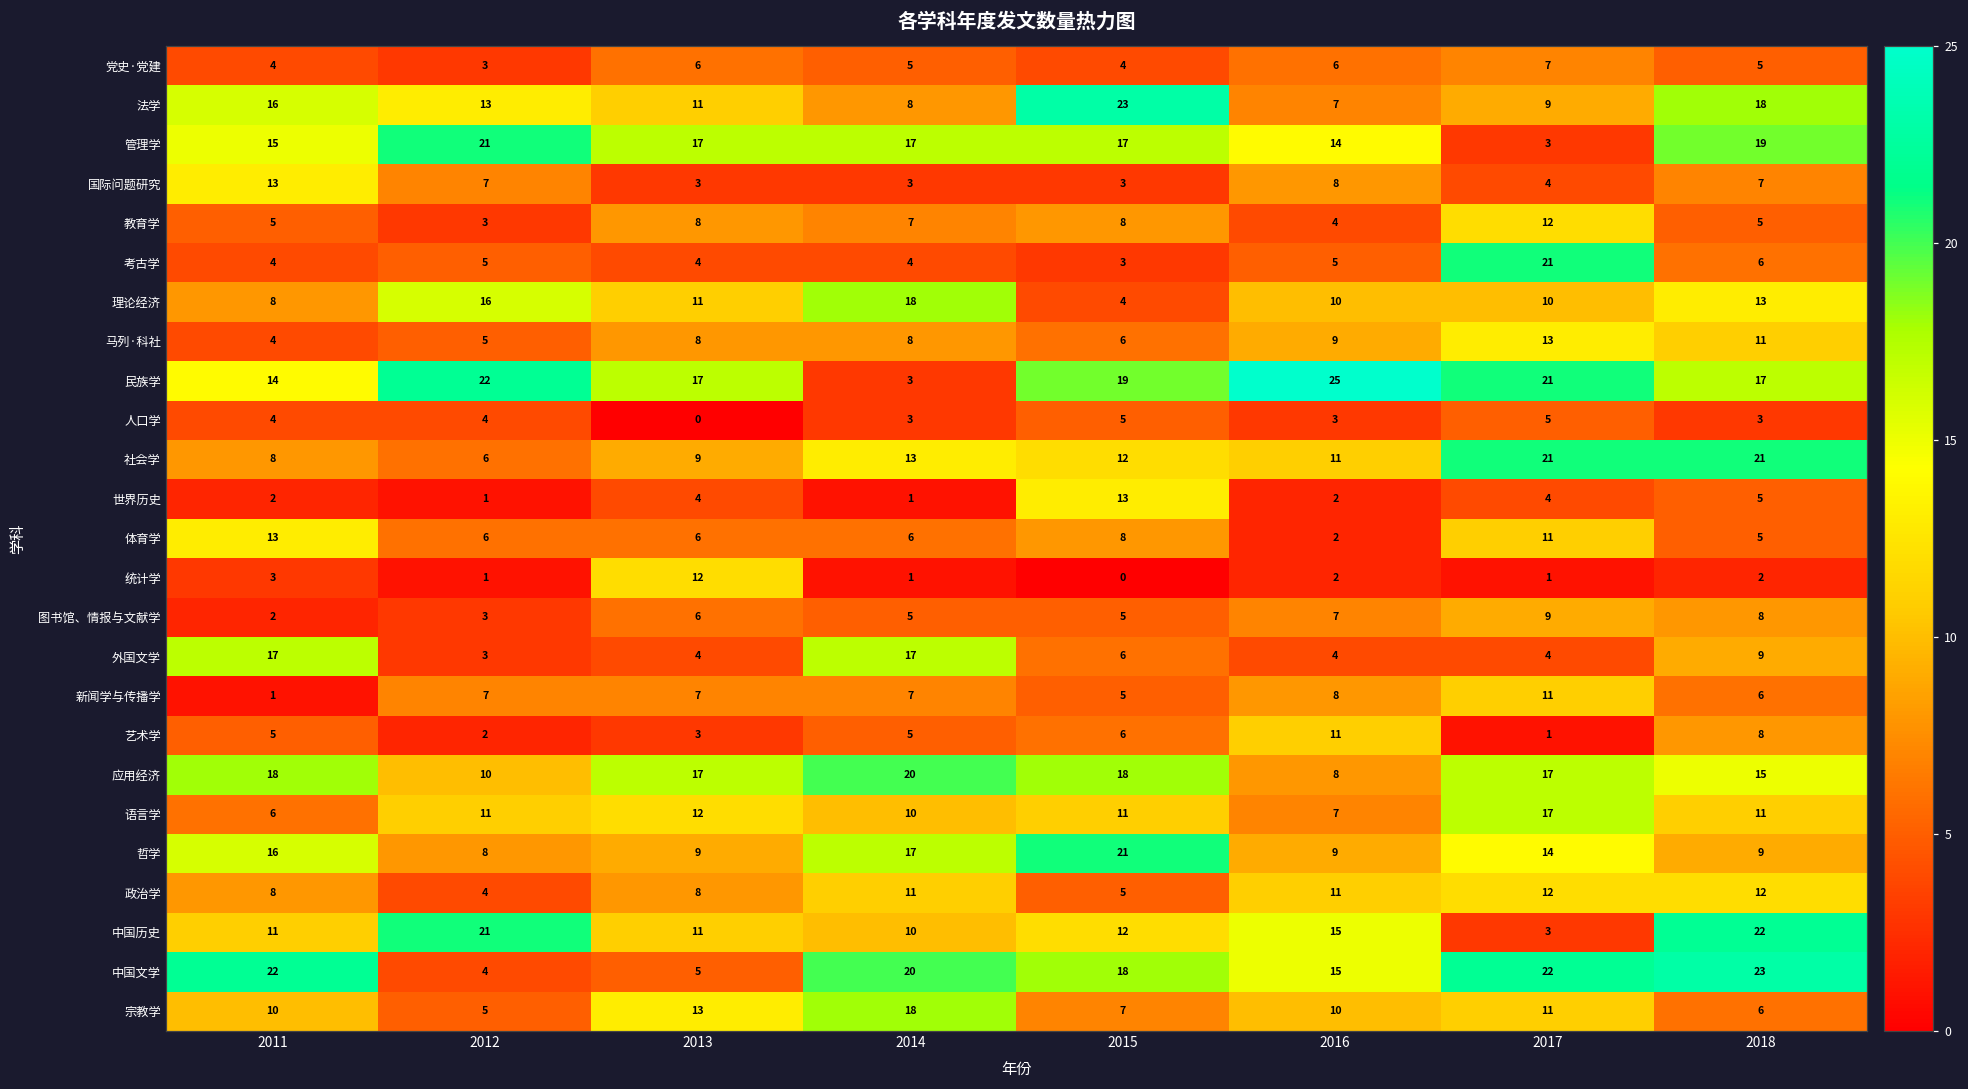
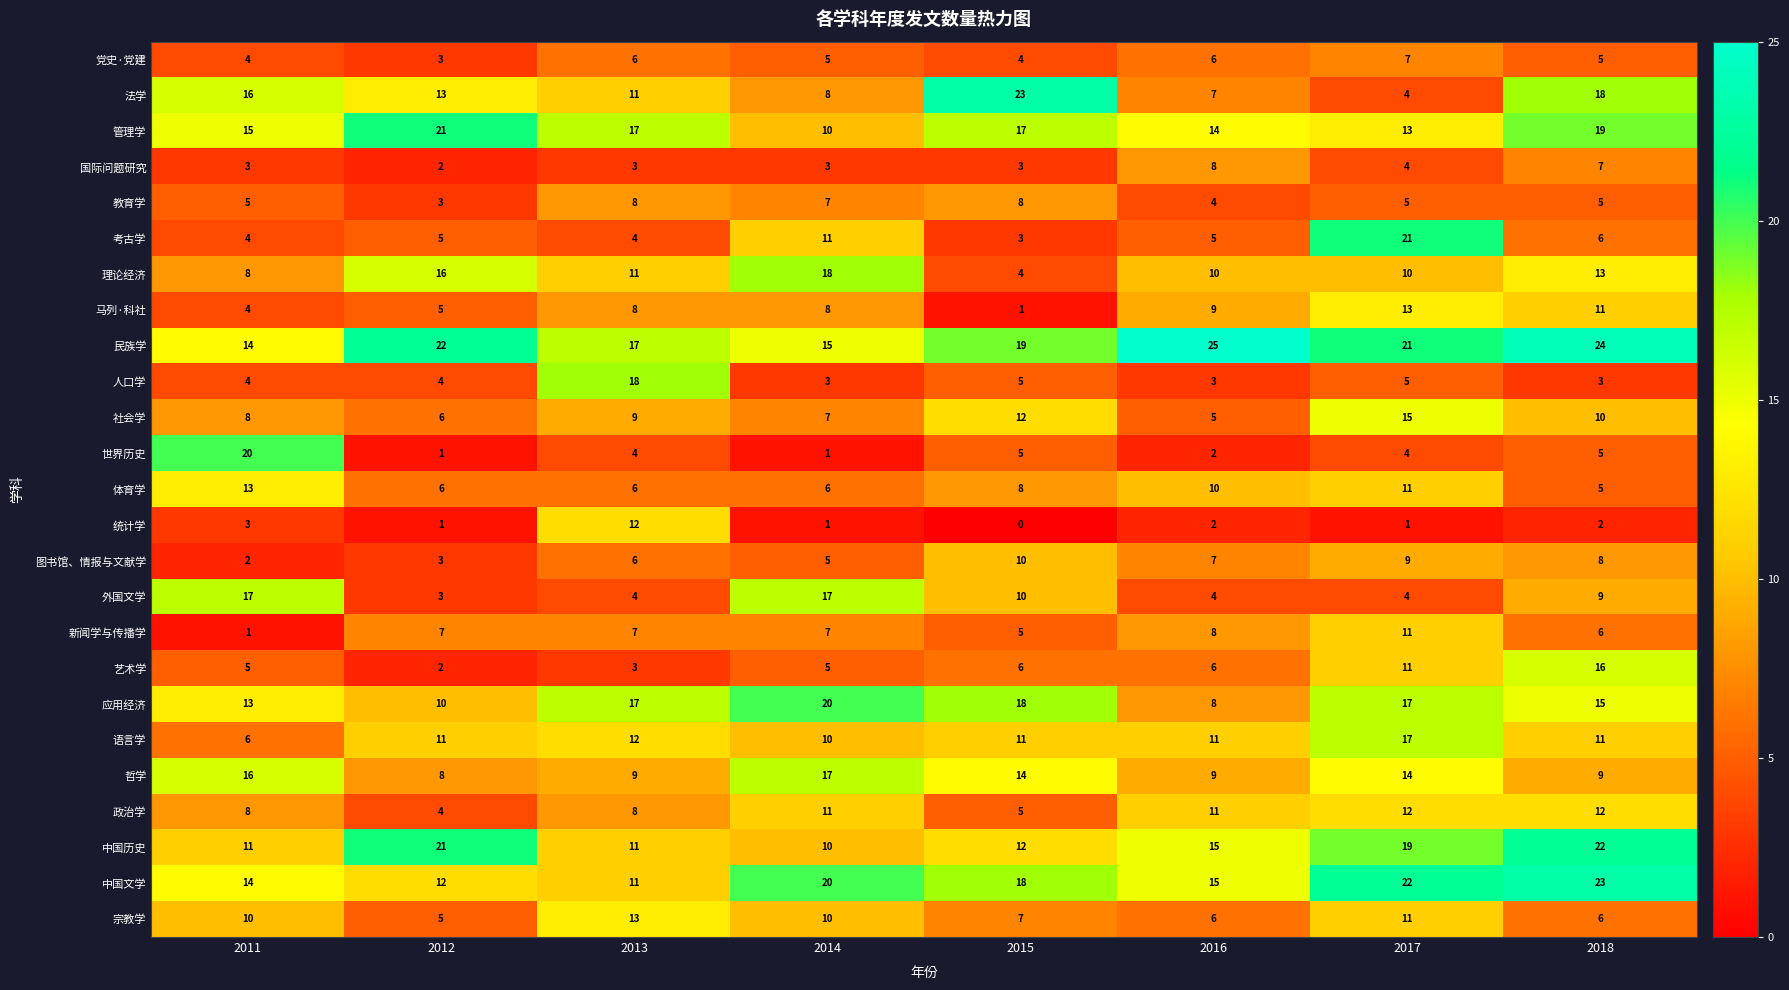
法学, 2017: 9 -> 4
管理学, 2014: 17 -> 10
管理学, 2017: 3 -> 13
国际问题研究, 2011: 13 -> 3
国际问题研究, 2012: 7 -> 2
教育学, 2017: 12 -> 5
考古学, 2014: 4 -> 11
马列·科社, 2015: 6 -> 1
民族学, 2014: 3 -> 15
民族学, 2018: 17 -> 24
人口学, 2013: 0 -> 18
社会学, 2014: 13 -> 7
社会学, 2016: 11 -> 5
社会学, 2017: 21 -> 15
社会学, 2018: 21 -> 10
世界历史, 2011: 2 -> 20
世界历史, 2015: 13 -> 5
体育学, 2016: 2 -> 10
图书馆、情报与文献学, 2015: 5 -> 10
外国文学, 2015: 6 -> 10
艺术学, 2016: 11 -> 6
艺术学, 2017: 1 -> 11
艺术学, 2018: 8 -> 16
应用经济, 2011: 18 -> 13
语言学, 2016: 7 -> 11
哲学, 2015: 21 -> 14
中国历史, 2017: 3 -> 19
中国文学, 2011: 22 -> 14
中国文学, 2012: 4 -> 12
中国文学, 2013: 5 -> 11
宗教学, 2014: 18 -> 10
宗教学, 2016: 10 -> 6
